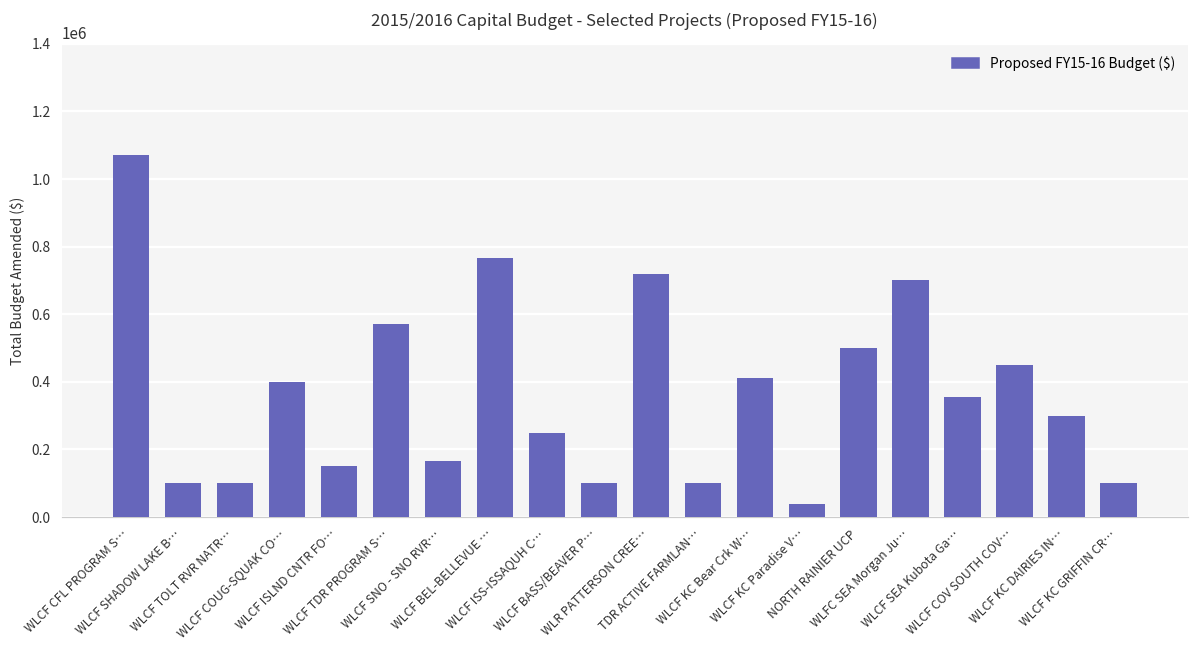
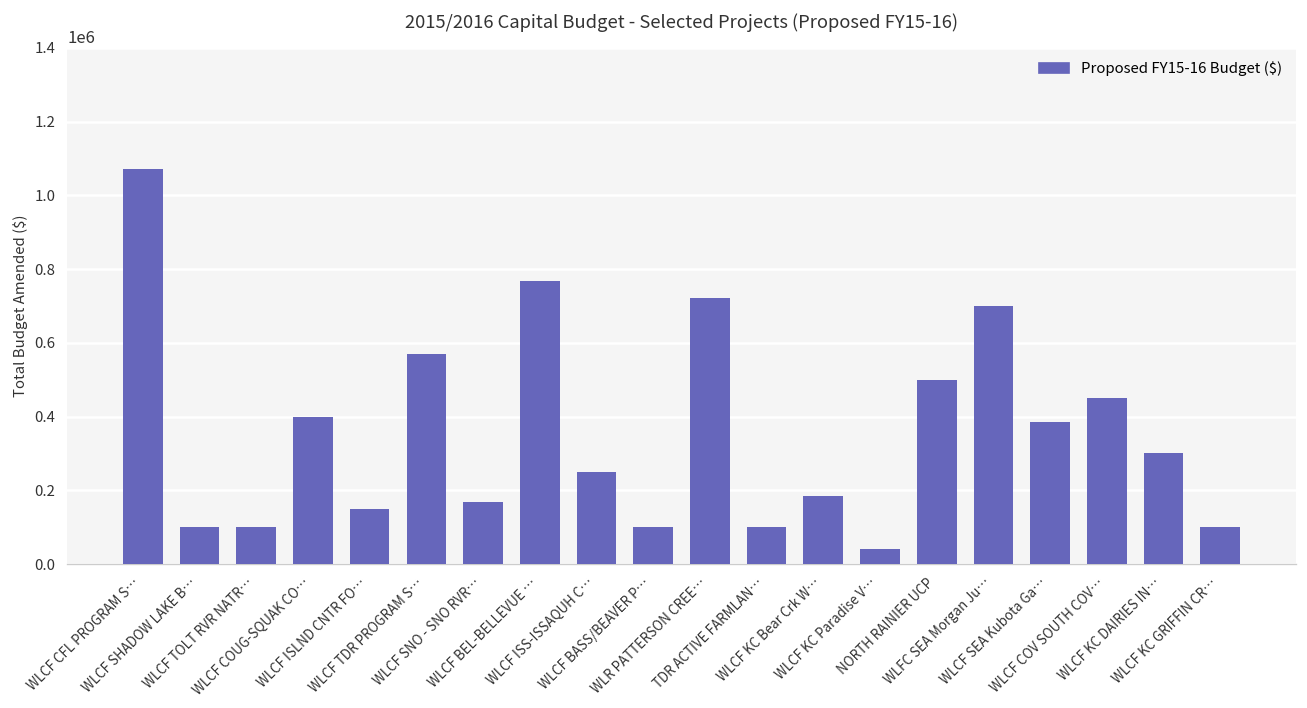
WLCF KC Bear Crk W…: 410000 -> 180000
WLCF SEA Kubota Ga…: 350000 -> 390000
